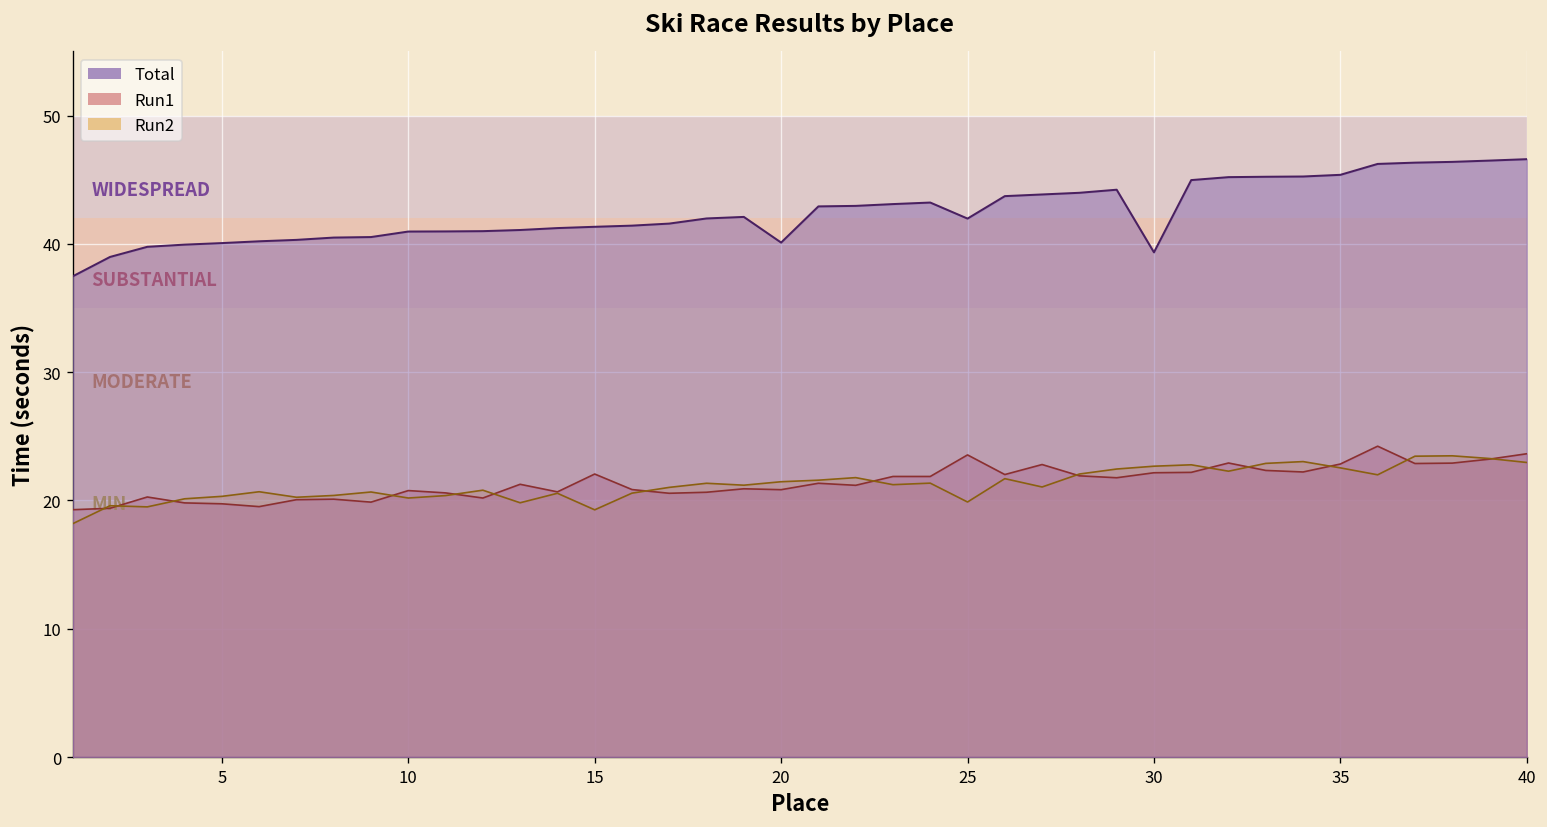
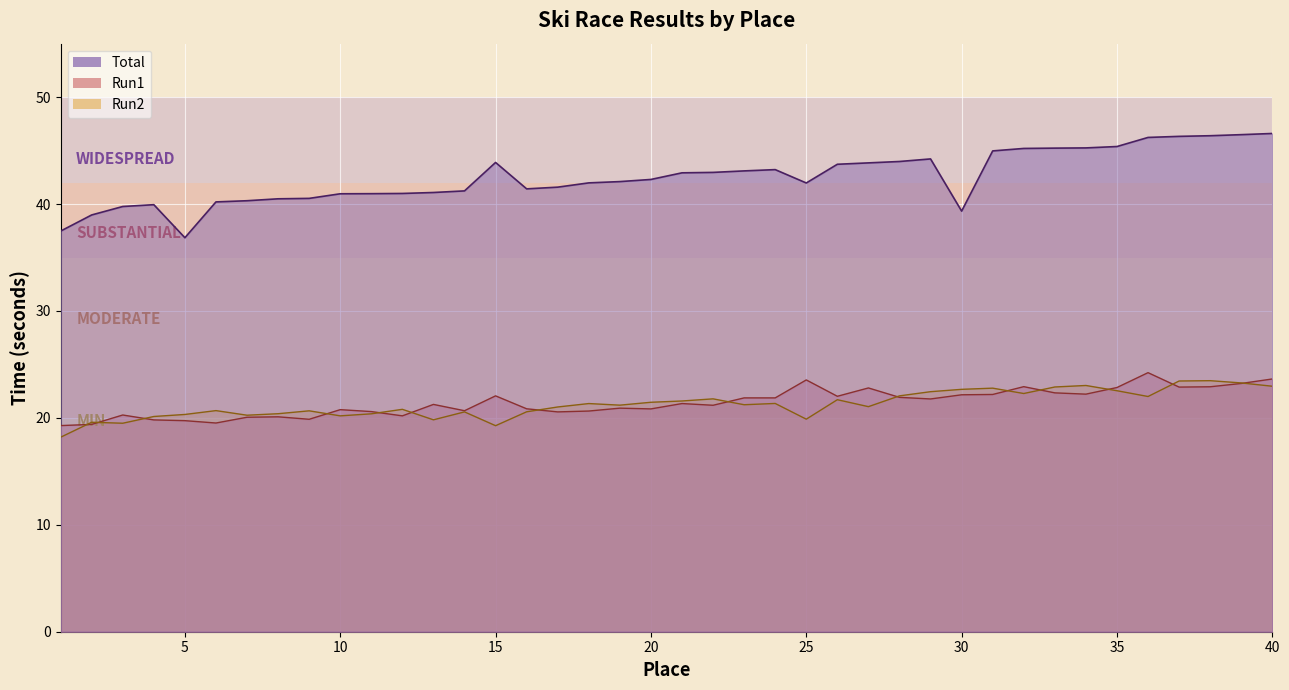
Total, 5: 40.1 -> 36.9
Total, 15: 41.3 -> 43.9
Total, 20: 40.1 -> 42.3
